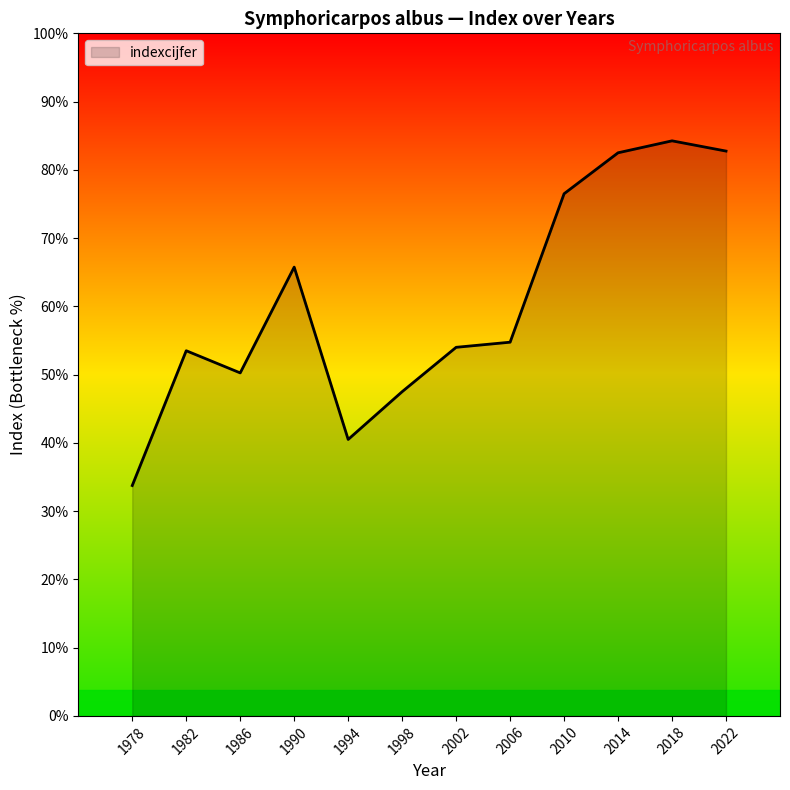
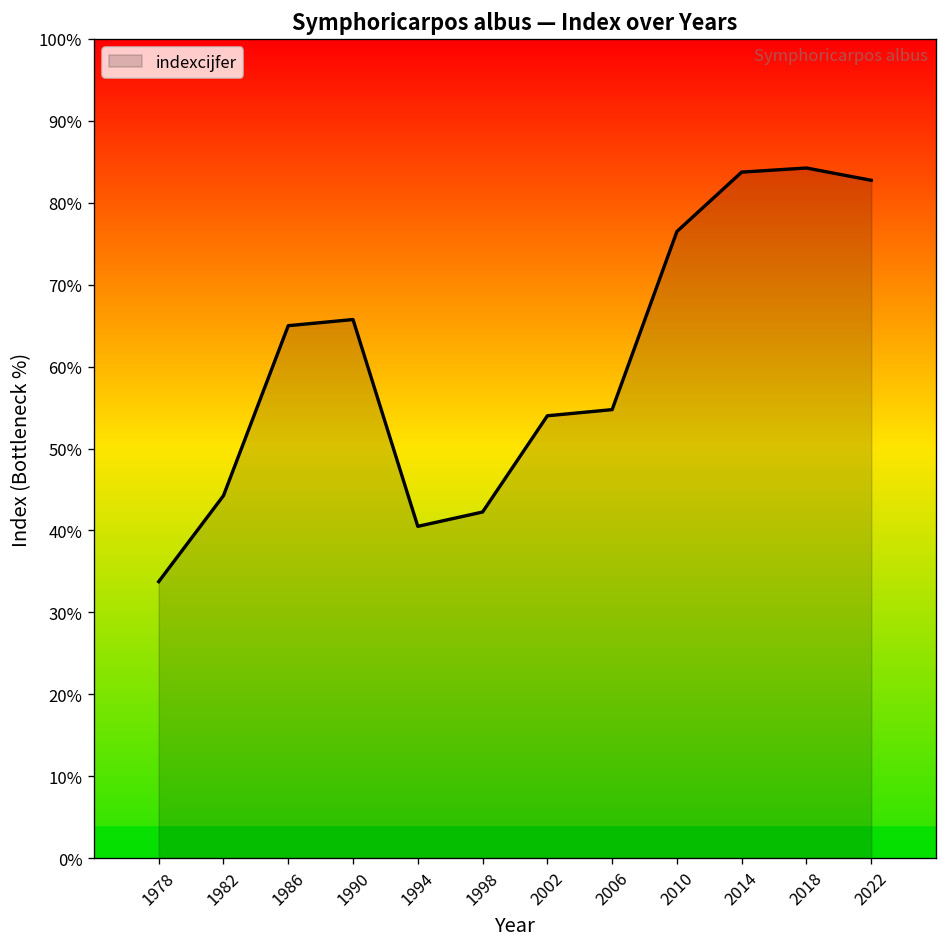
1982: 54% -> 44%
1986: 50% -> 65%
1998: 48% -> 42%
2014: 83% -> 84%
